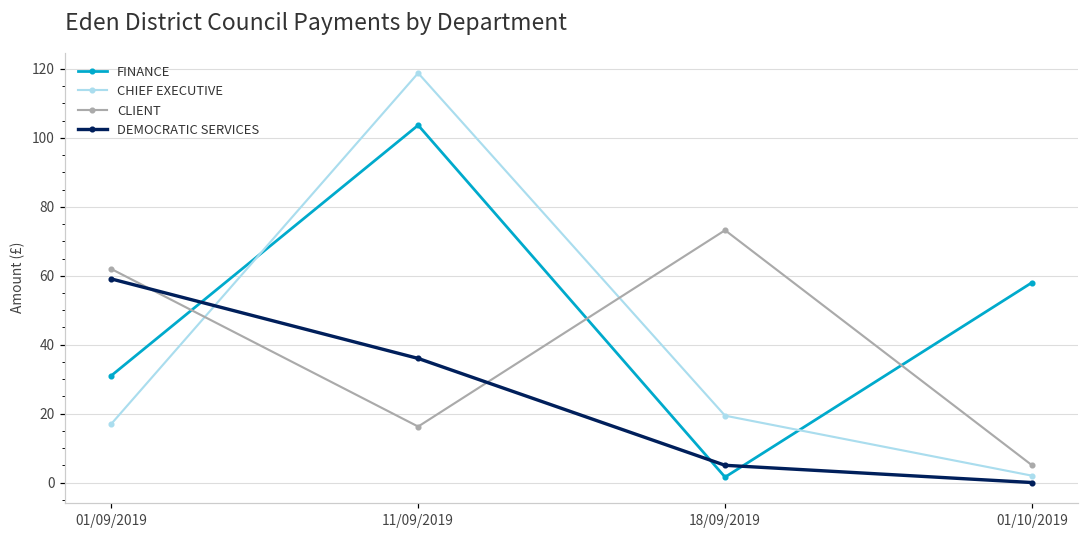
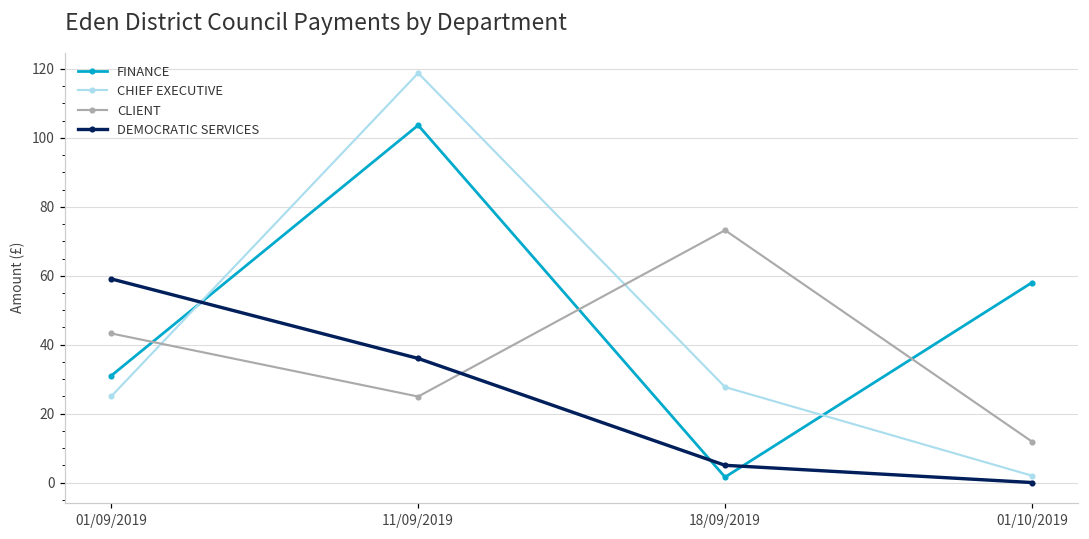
CHIEF EXECUTIVE, 01/09/2019: 17 -> 25
CLIENT, 01/09/2019: 62 -> 43
CLIENT, 11/09/2019: 16 -> 25
CHIEF EXECUTIVE, 18/09/2019: 19 -> 28
CLIENT, 01/10/2019: 5 -> 12
